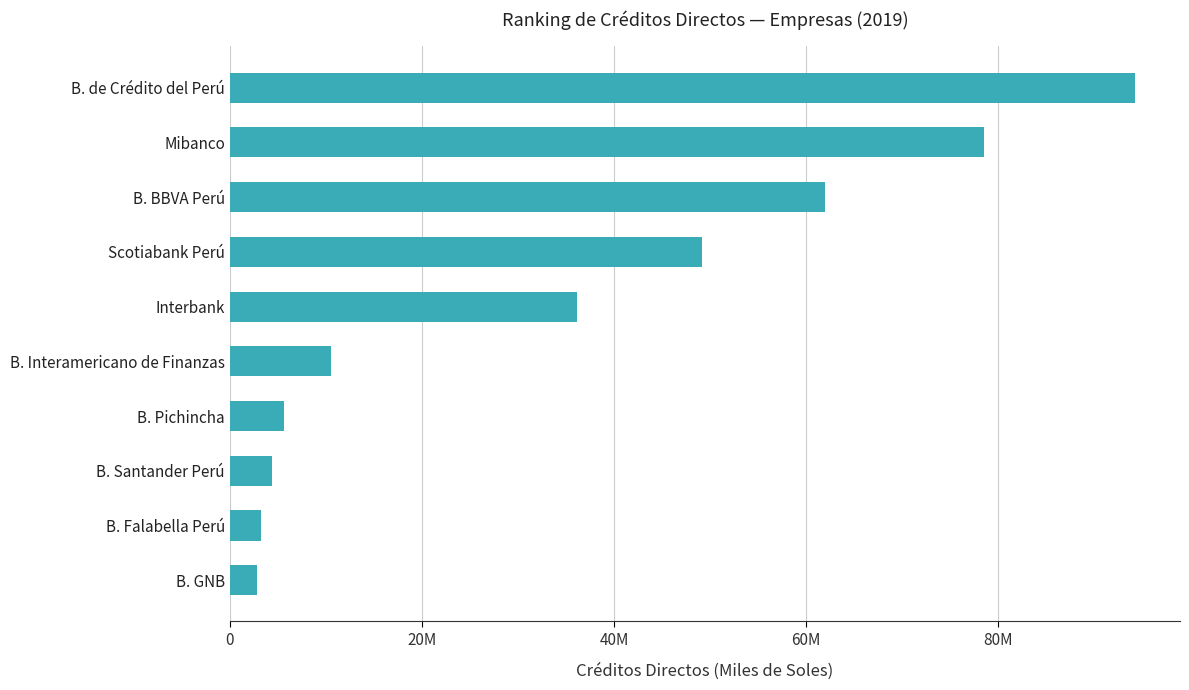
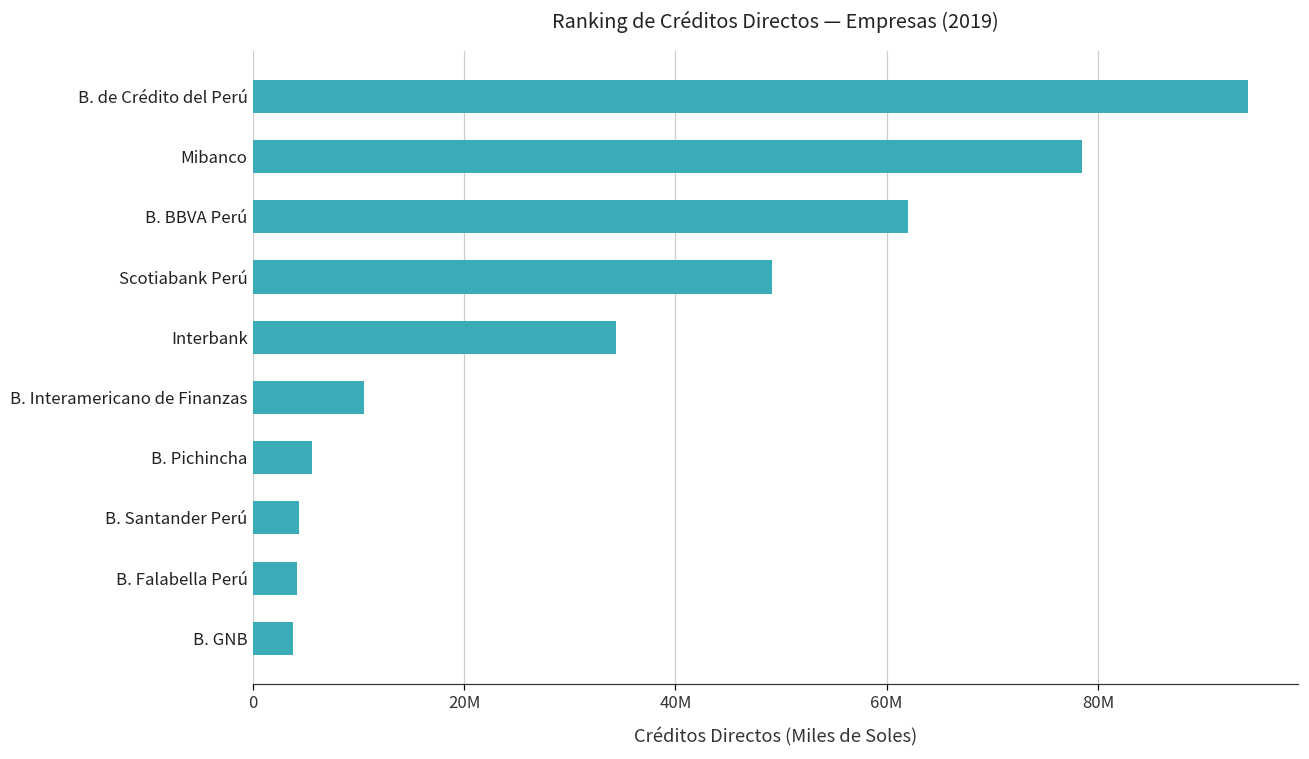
Interbank: 36000000 -> 34000000
B. Falabella Perú: 3000000 -> 4000000
B. GNB: 3000000 -> 4000000
